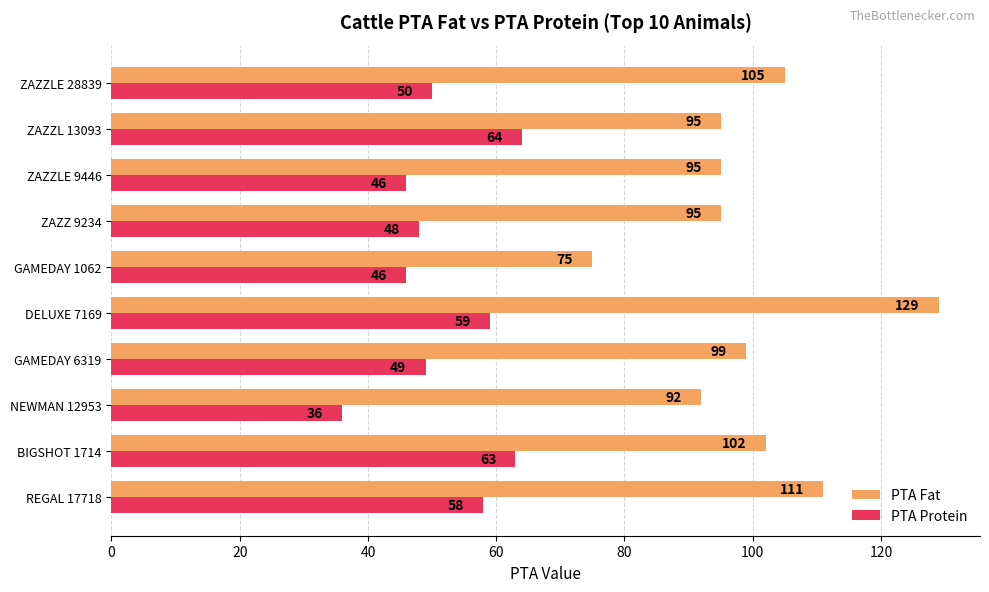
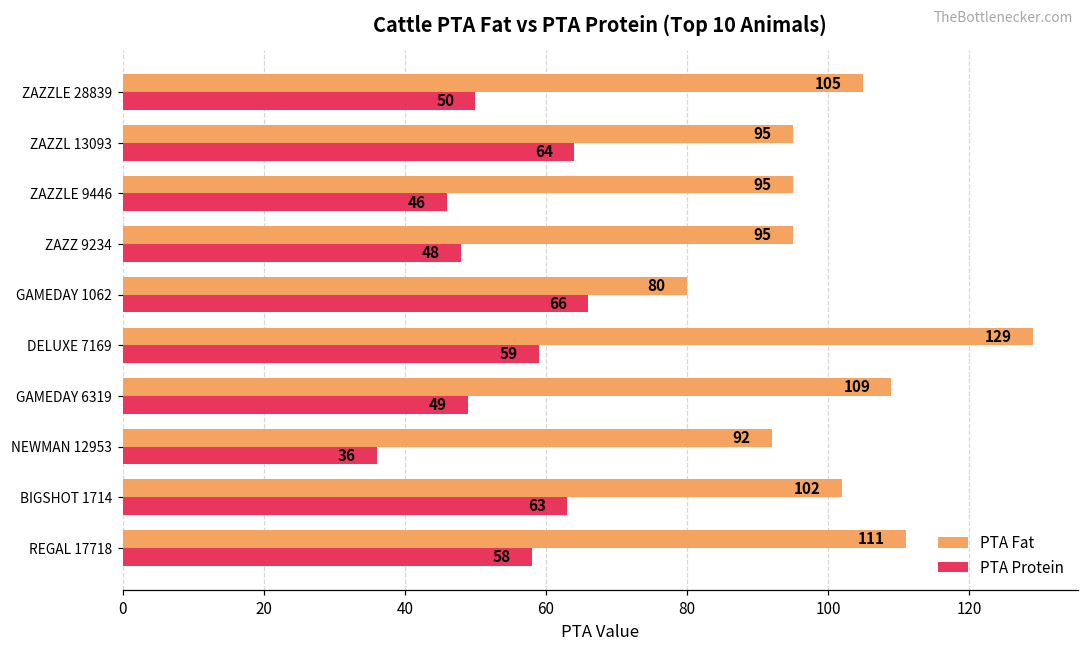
PTA Fat, GAMEDAY 1062: 75 -> 80
PTA Protein, GAMEDAY 1062: 46 -> 66
PTA Fat, GAMEDAY 6319: 99 -> 109
